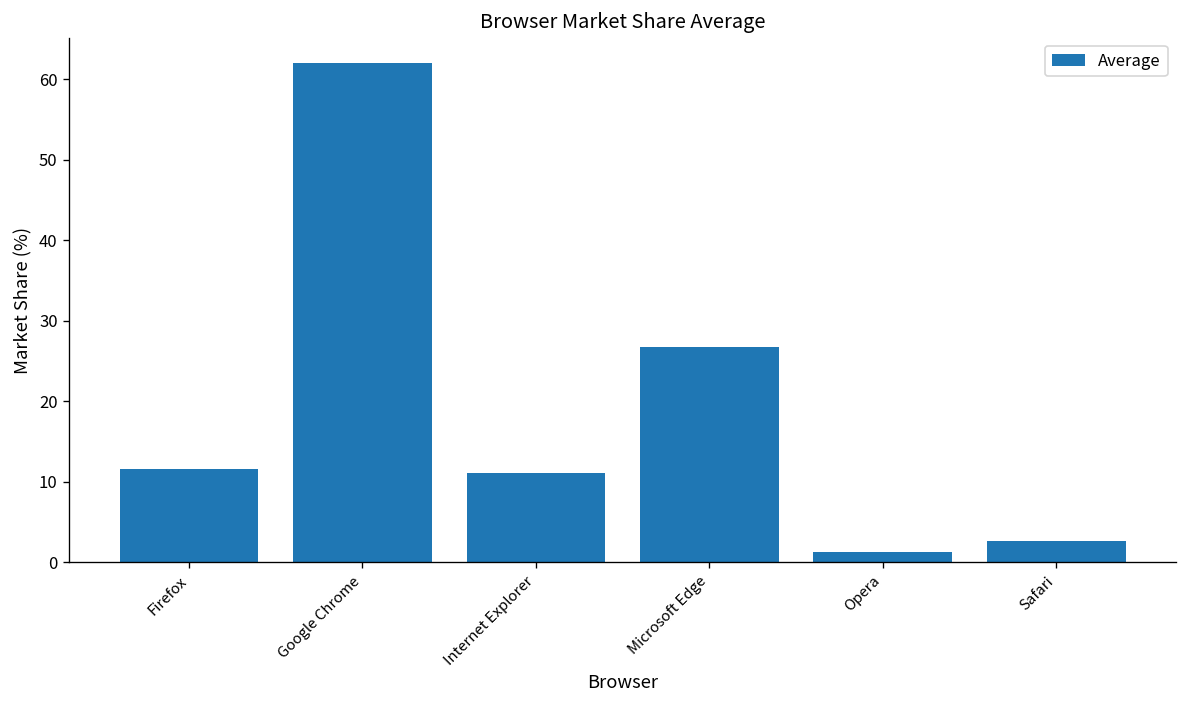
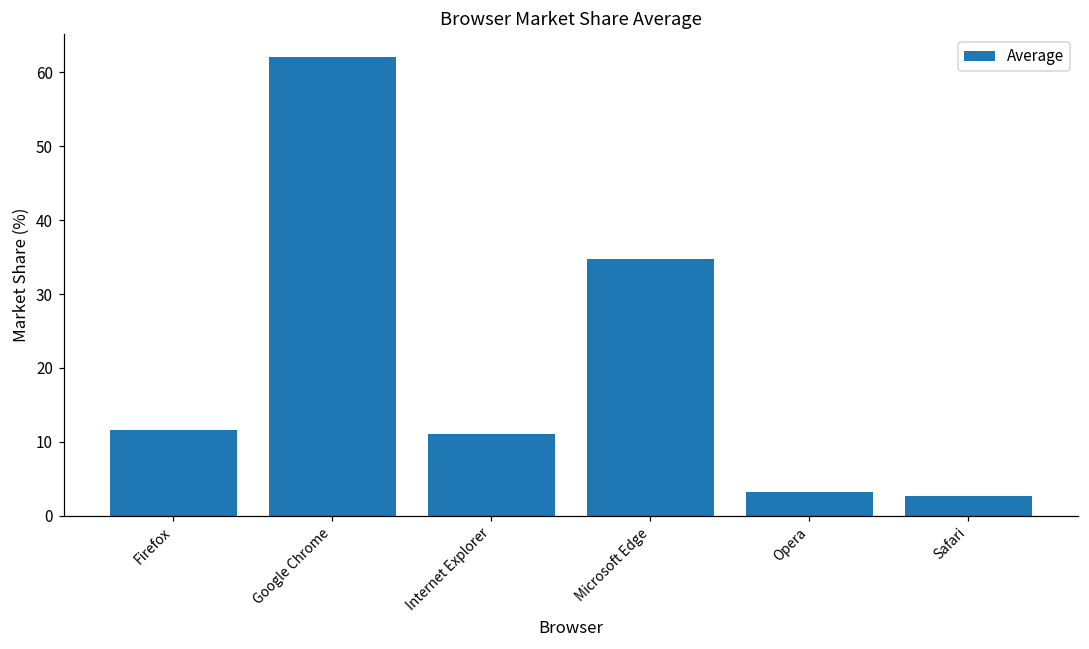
Microsoft Edge: 27 -> 35
Opera: 1 -> 3
